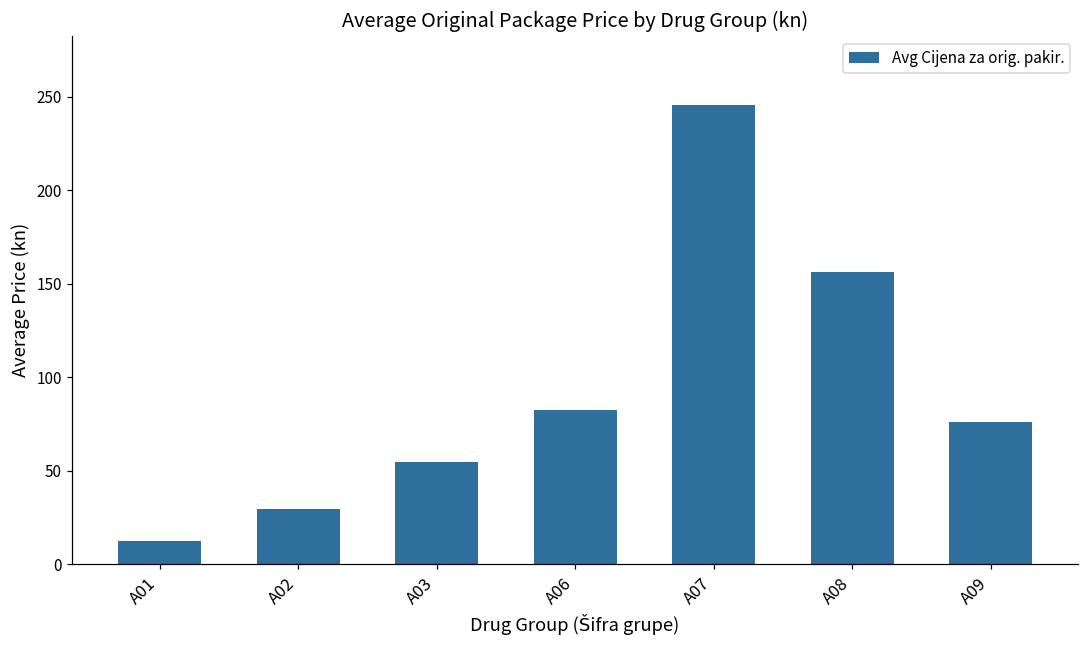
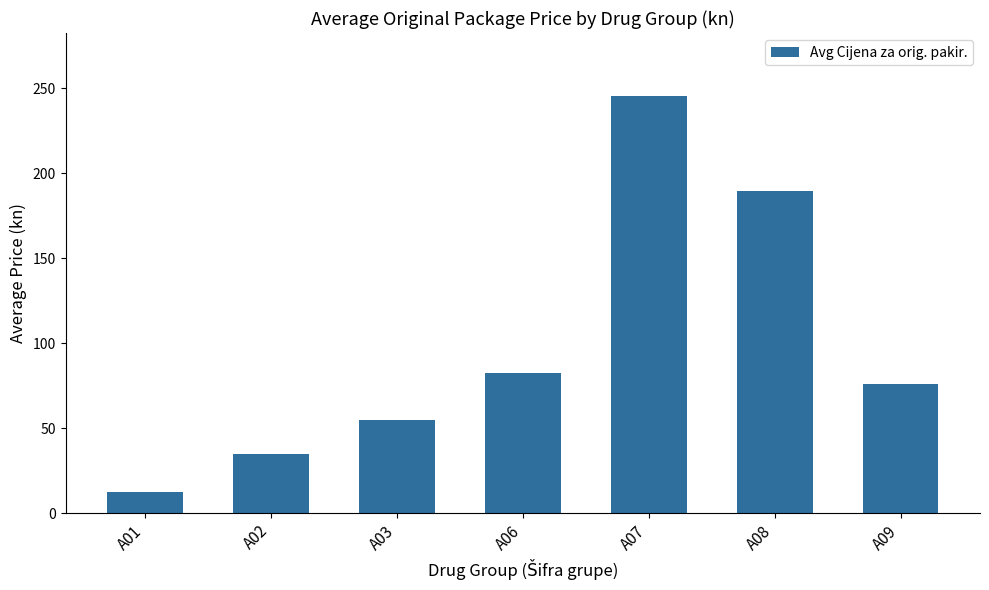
A02: 30 -> 35
A08: 157 -> 190
